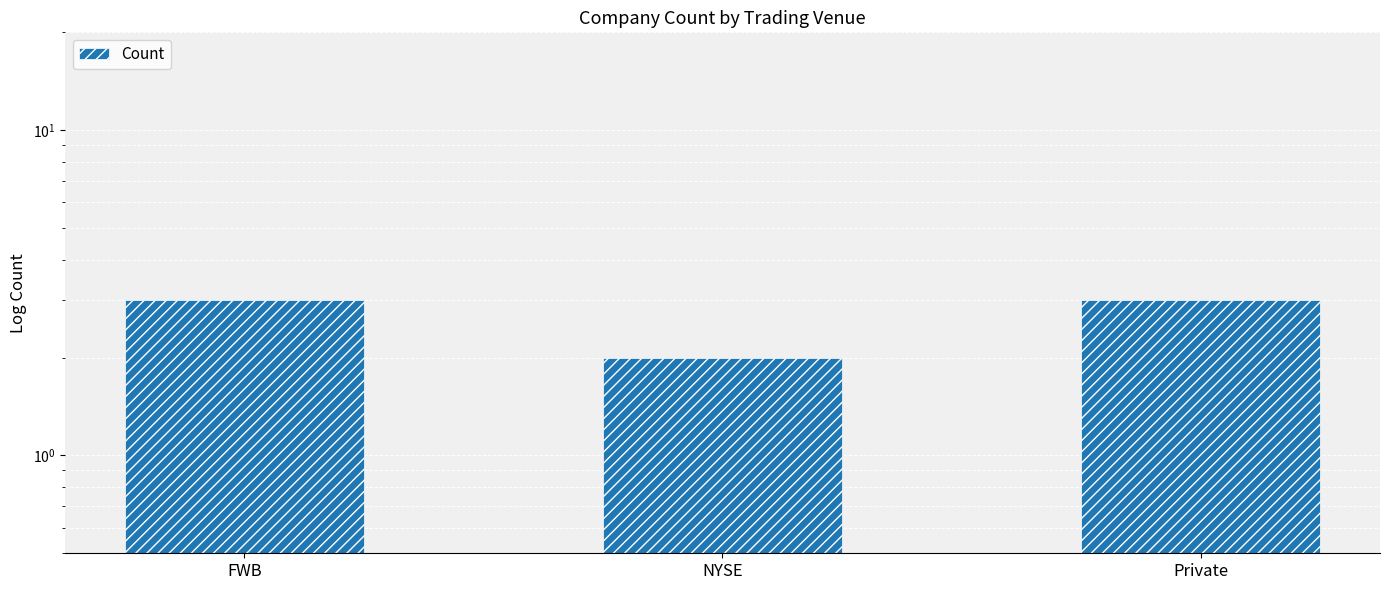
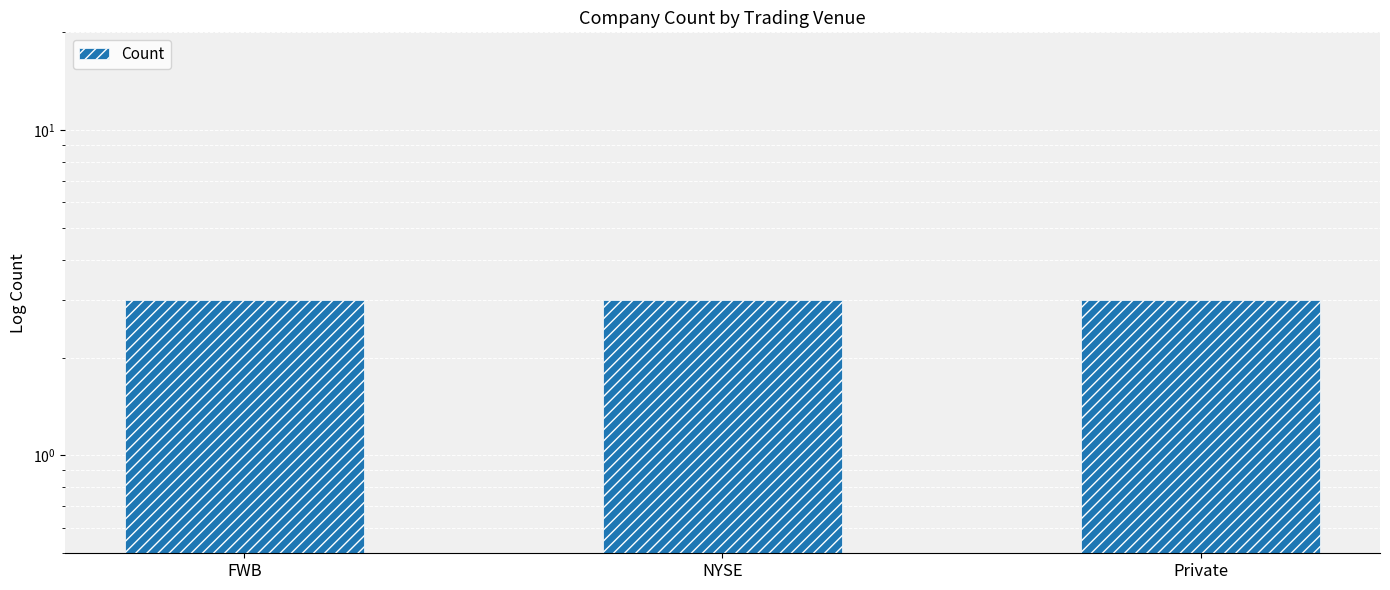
NYSE: 2 -> 3
